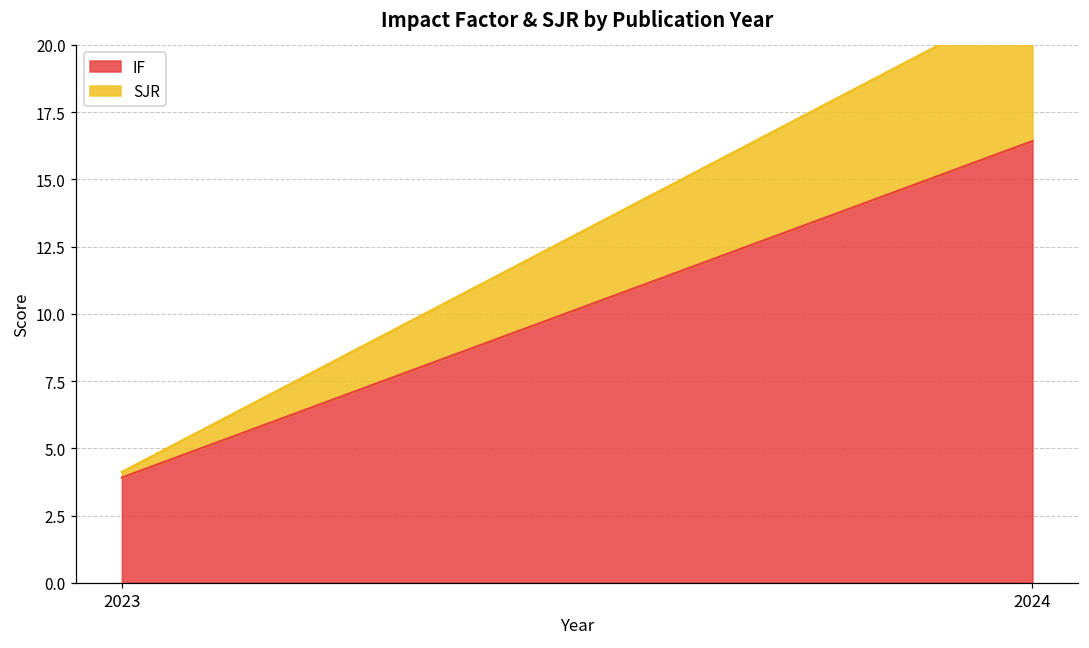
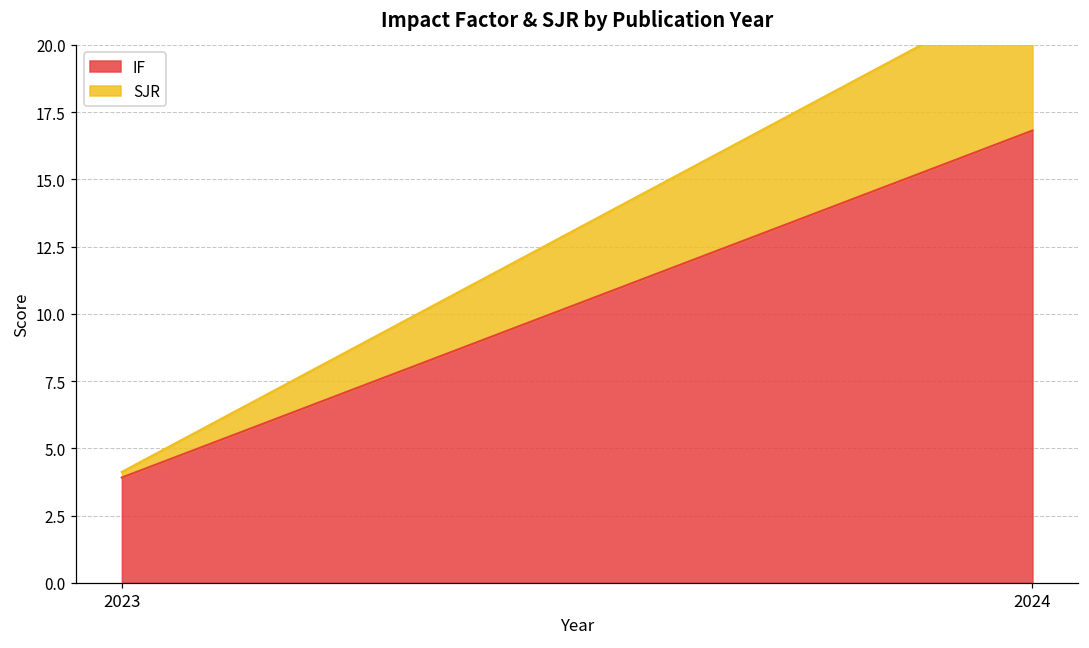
IF, 2024: 16.4 -> 16.8
